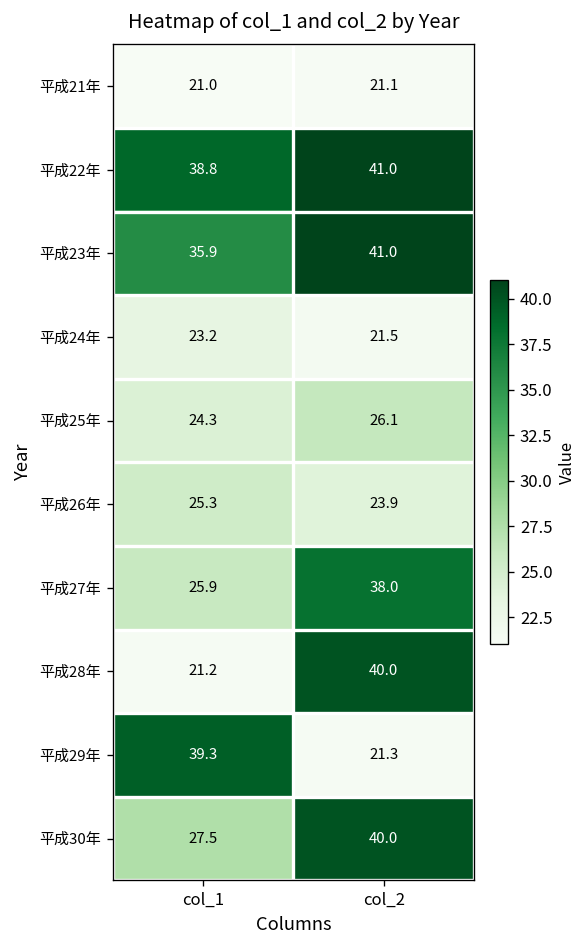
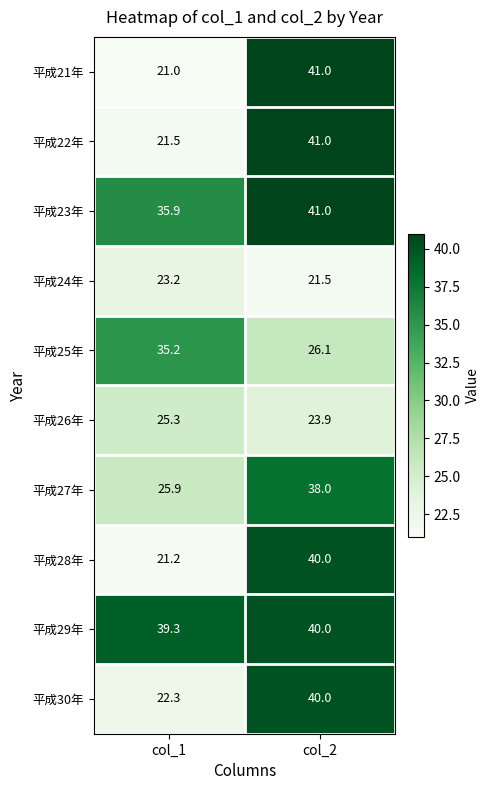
平成21年, col_2: 21.1 -> 41.0
平成22年, col_1: 38.8 -> 21.5
平成25年, col_1: 24.3 -> 35.2
平成29年, col_2: 21.3 -> 40.0
平成30年, col_1: 27.5 -> 22.3
